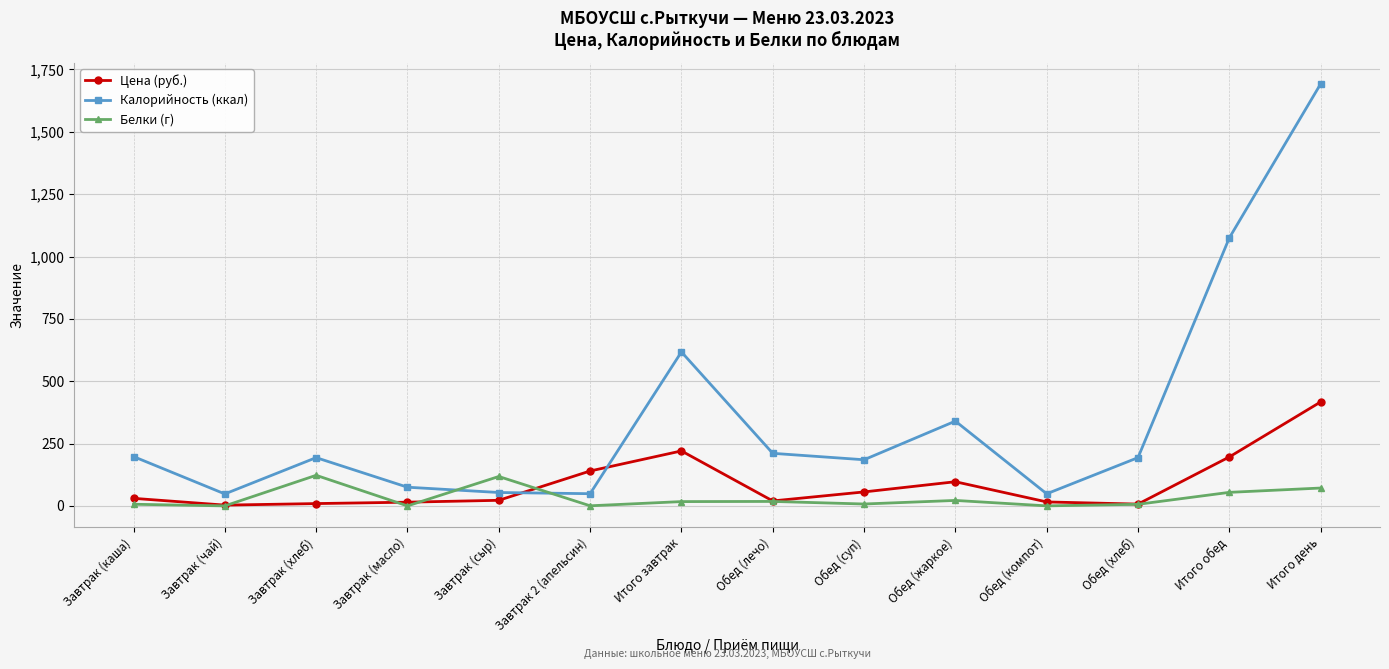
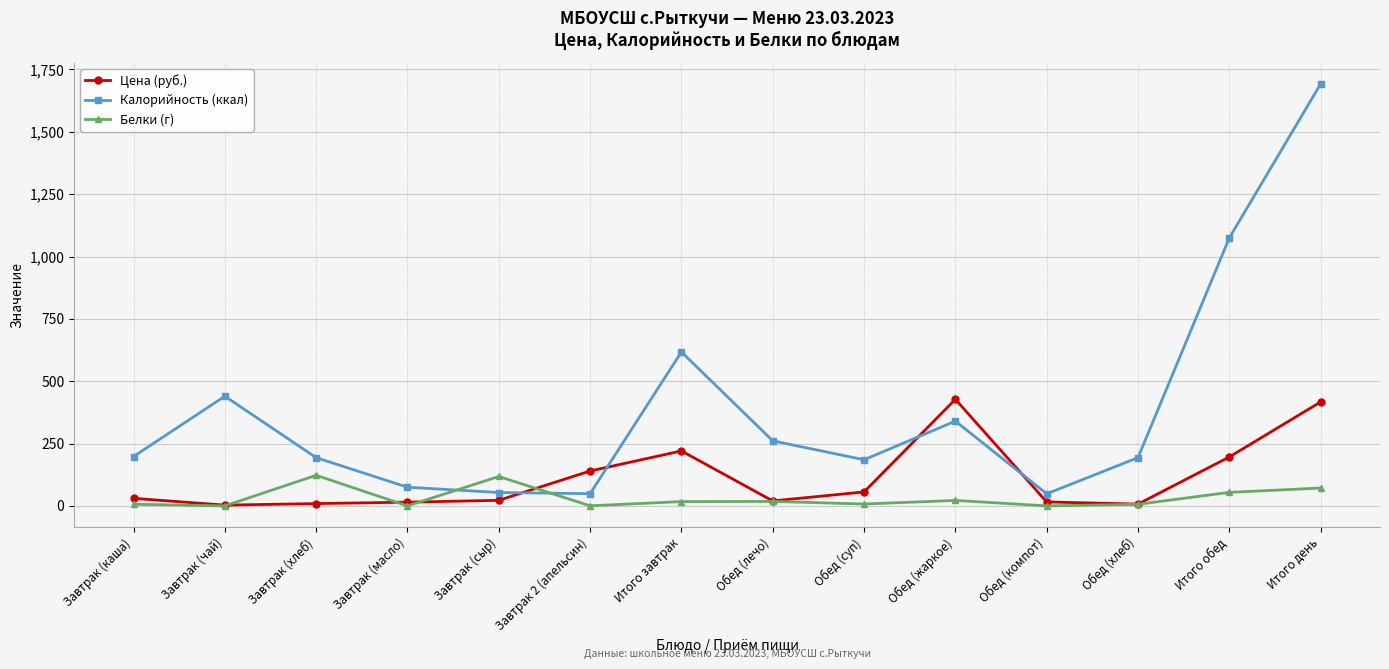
Калорийность (ккал), Завтрак (чай): 50 -> 440
Калорийность (ккал), Обед (лечо): 210 -> 260
Цена (руб.), Обед (жаркое): 100 -> 430
